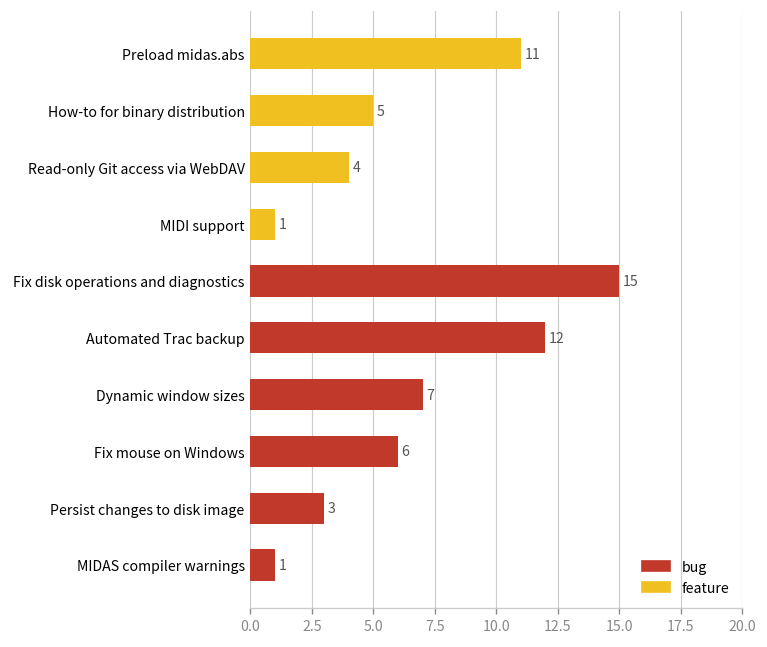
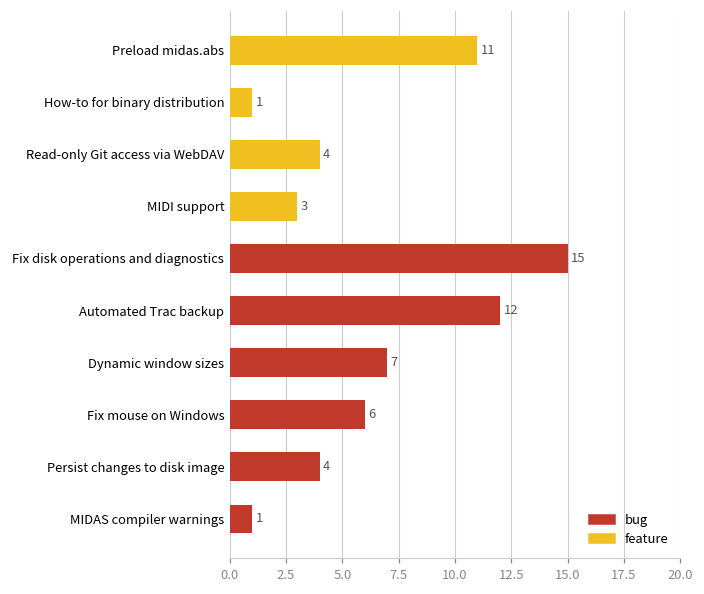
feature, How-to for binary distribution: 5 -> 1
feature, MIDI support: 1 -> 3
bug, Persist changes to disk image: 3 -> 4
